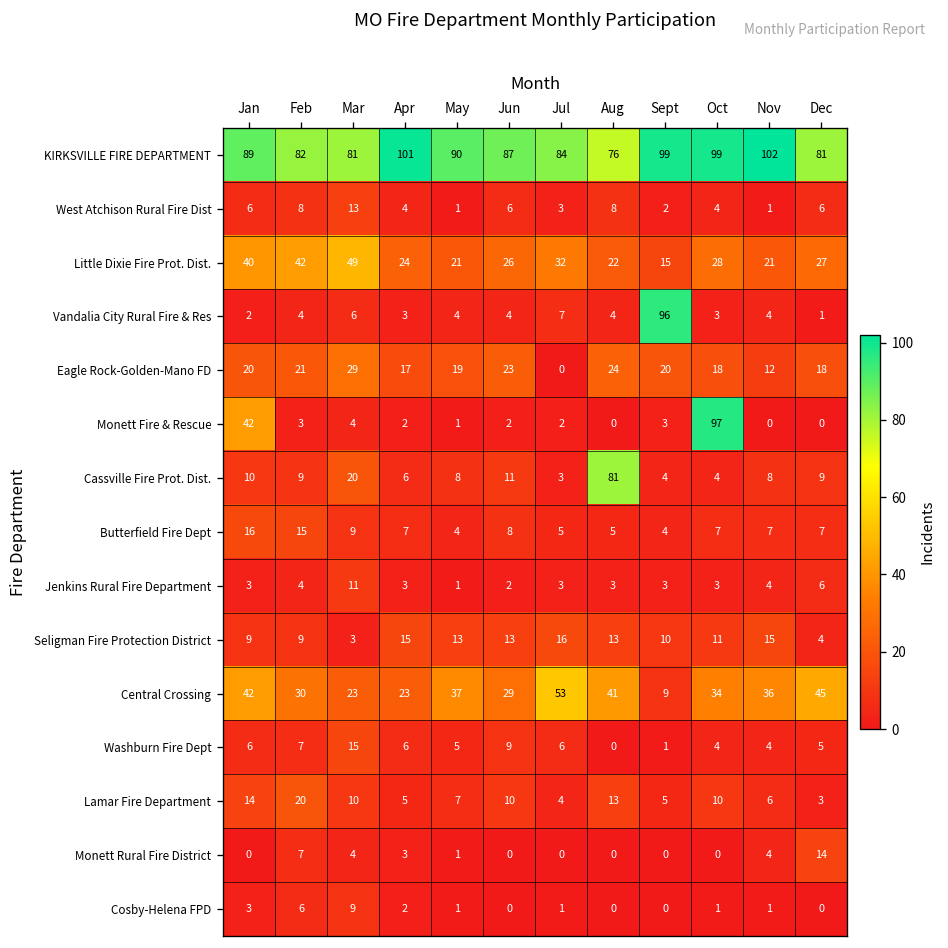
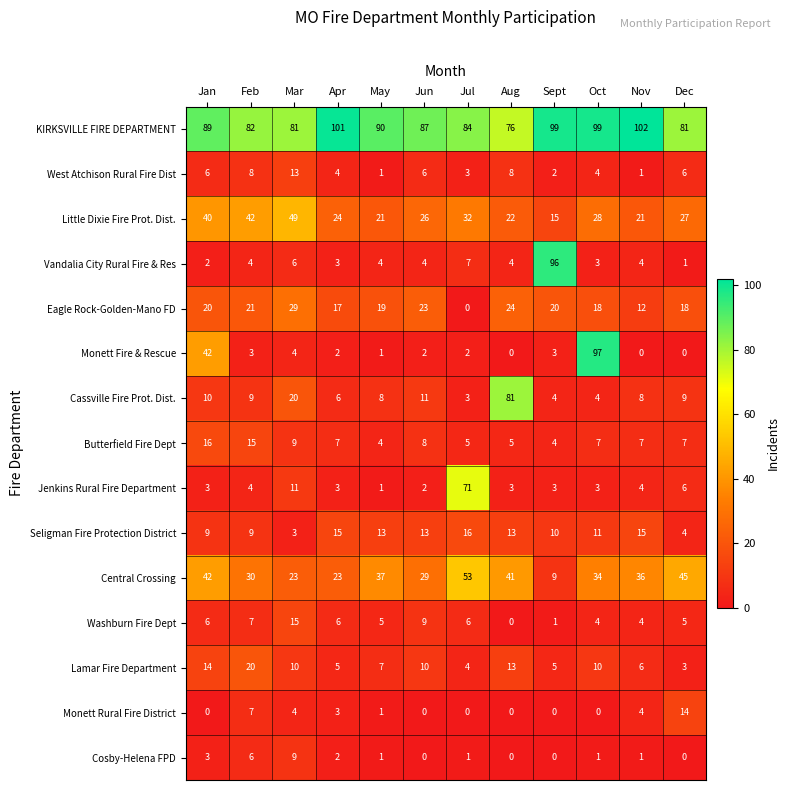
Jenkins Rural Fire Department, Jul: 3 -> 71
